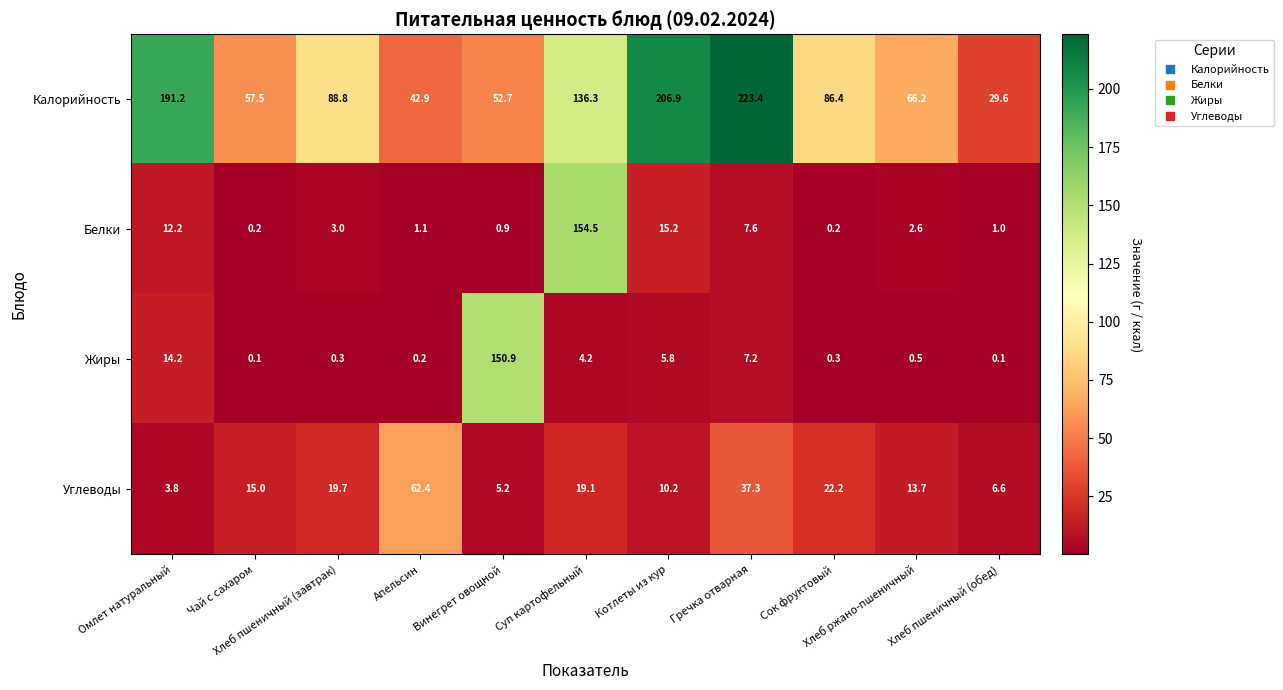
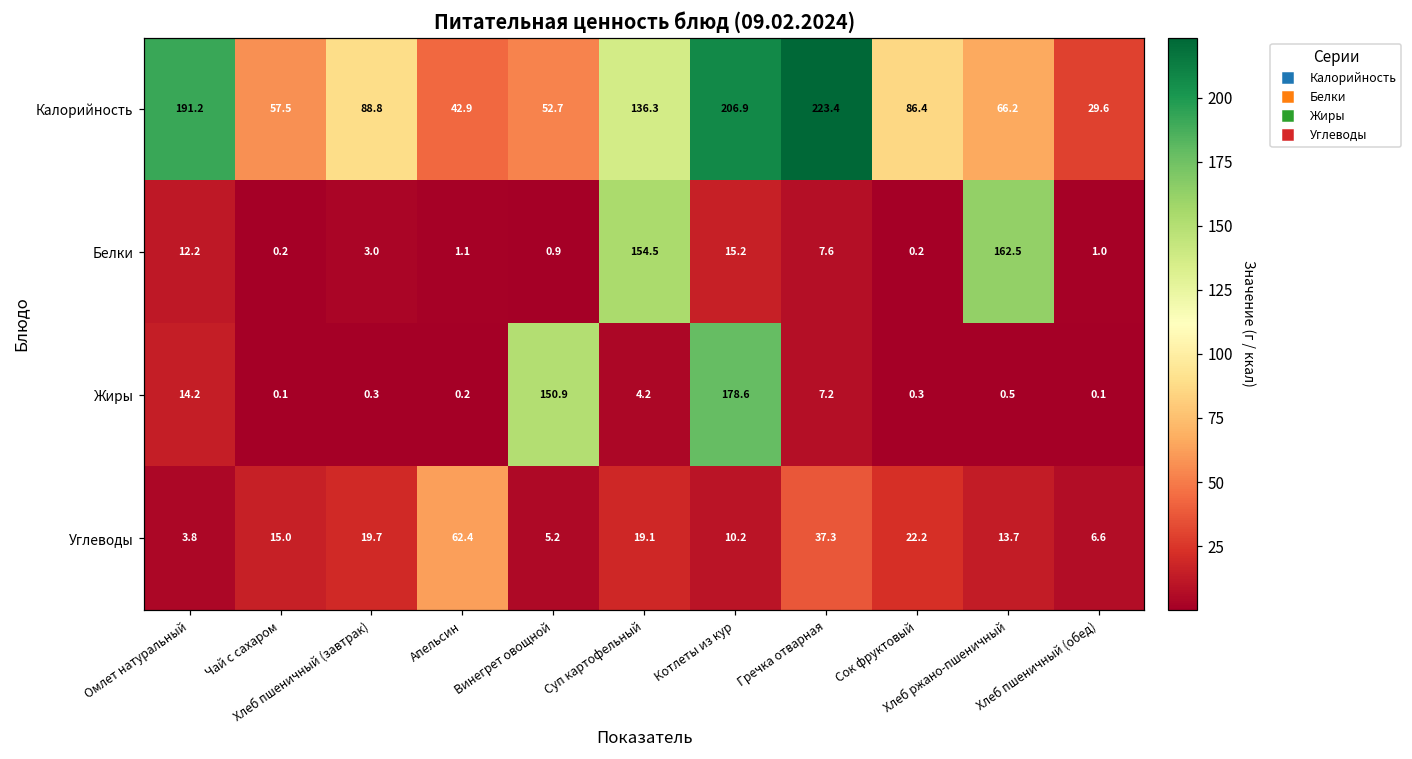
Белки, Хлеб ржано-пшеничный: 2.6 -> 162.5
Жиры, Котлеты из кур: 5.8 -> 178.6
